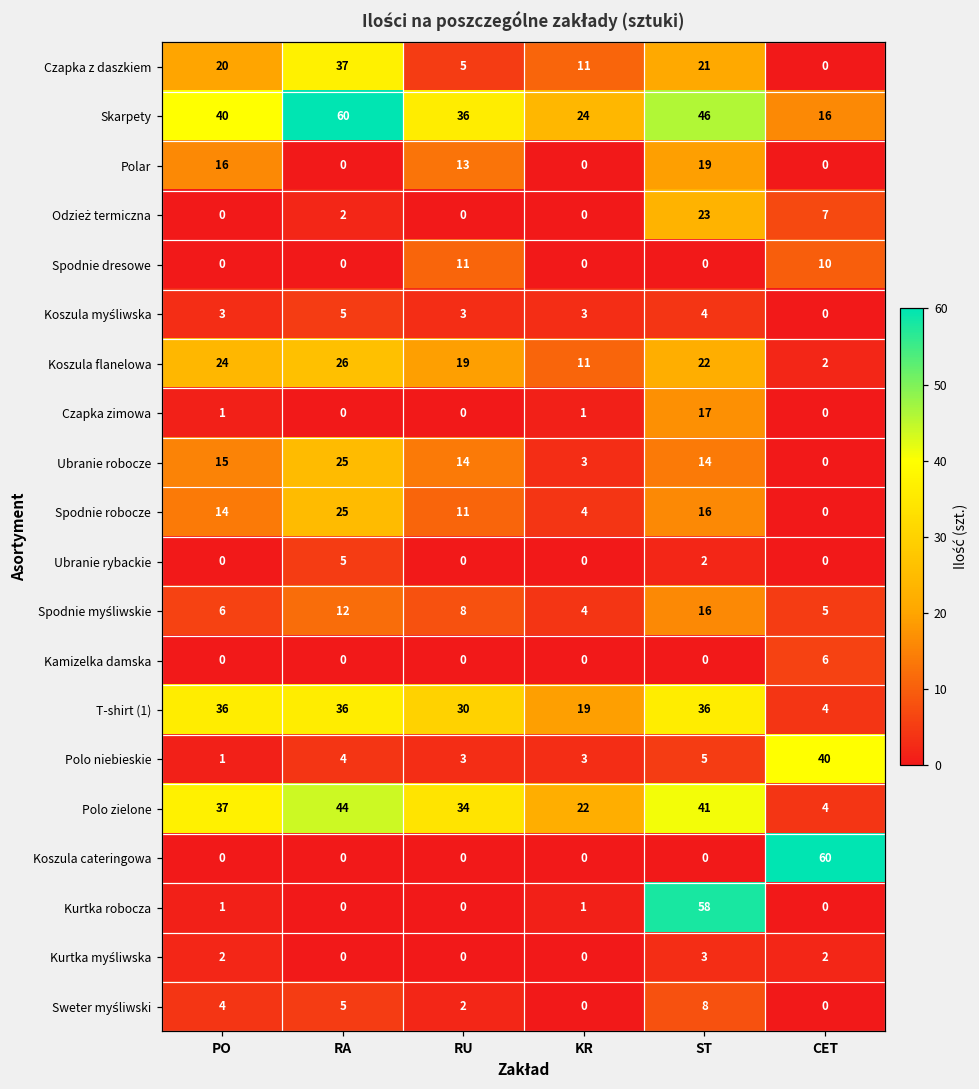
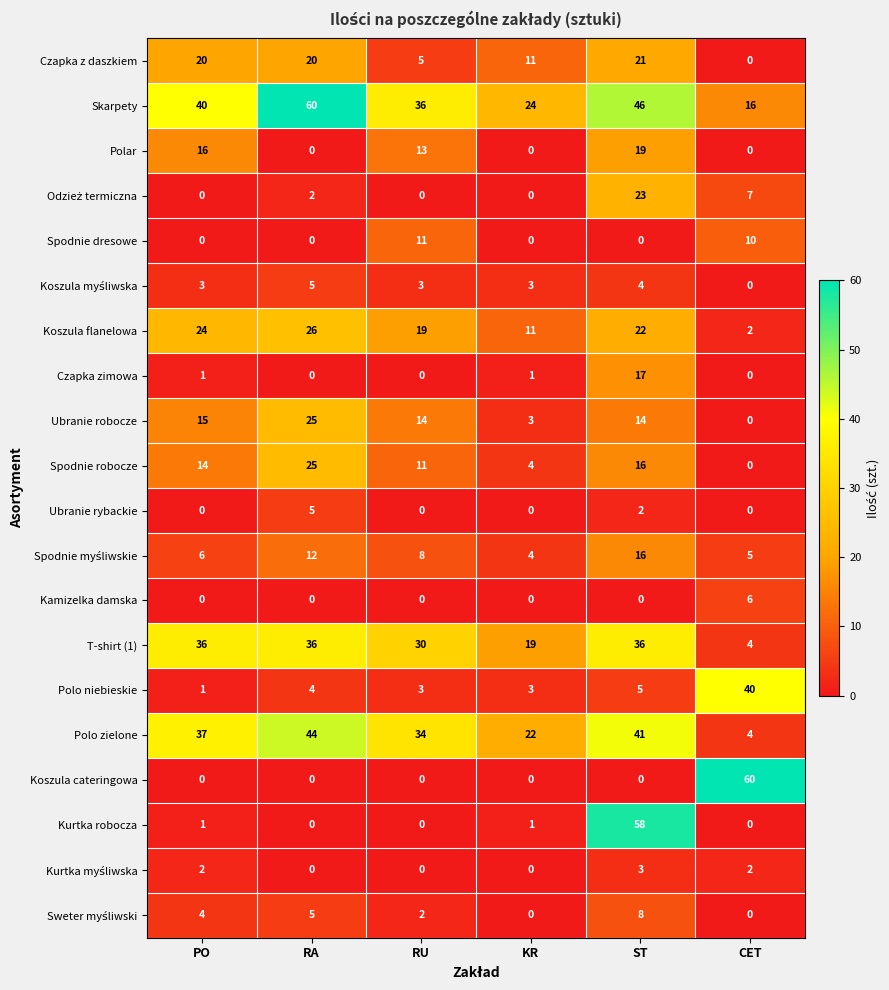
Czapka z daszkiem, RA: 37 -> 20
